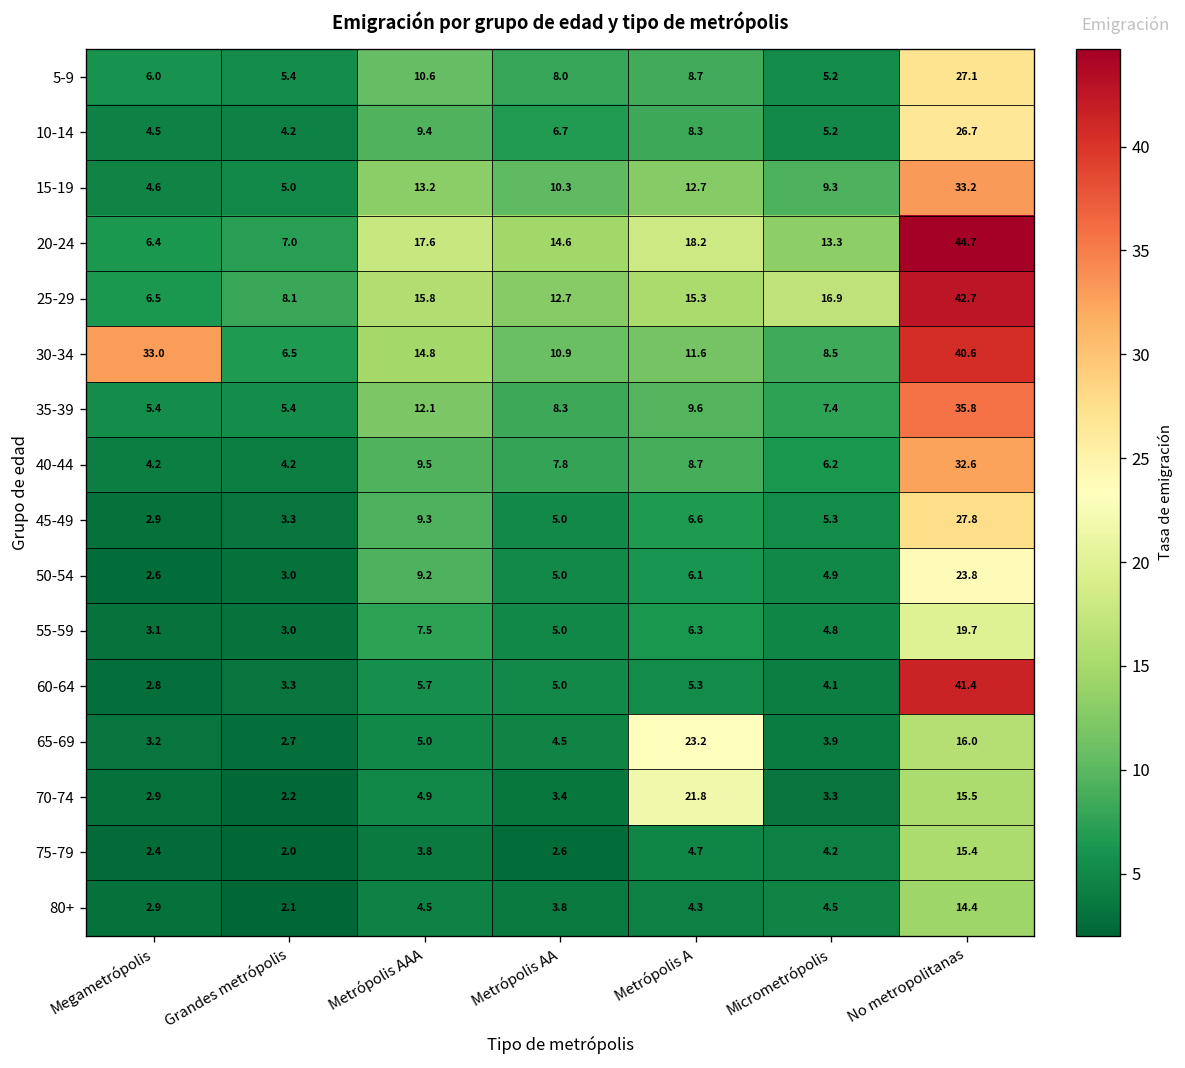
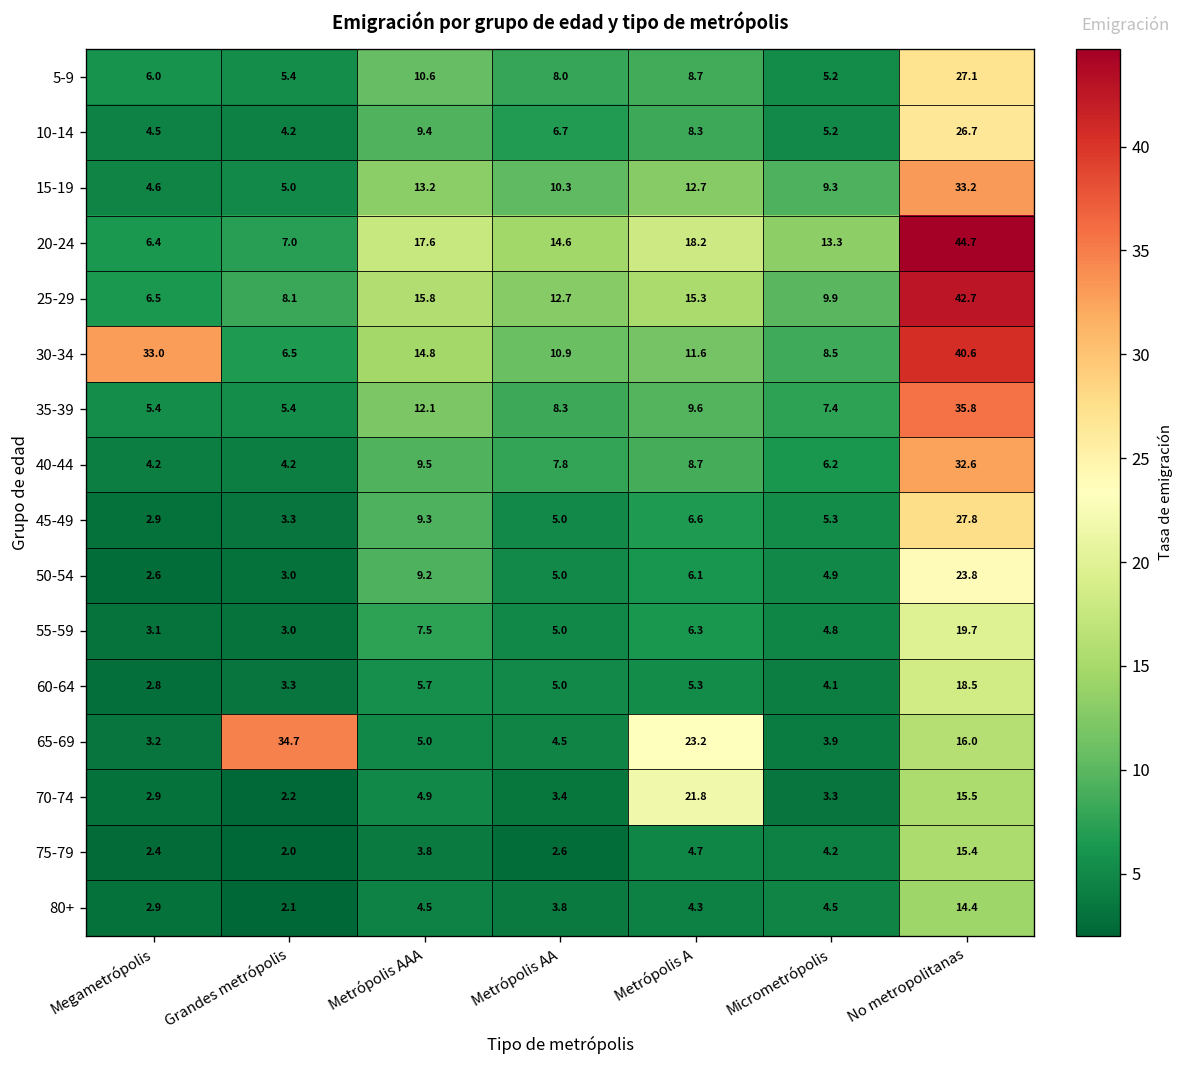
25-29, Micrometrópolis: 16.9 -> 9.9
60-64, No metropolitanas: 41.4 -> 18.5
65-69, Grandes metrópolis: 2.7 -> 34.7
